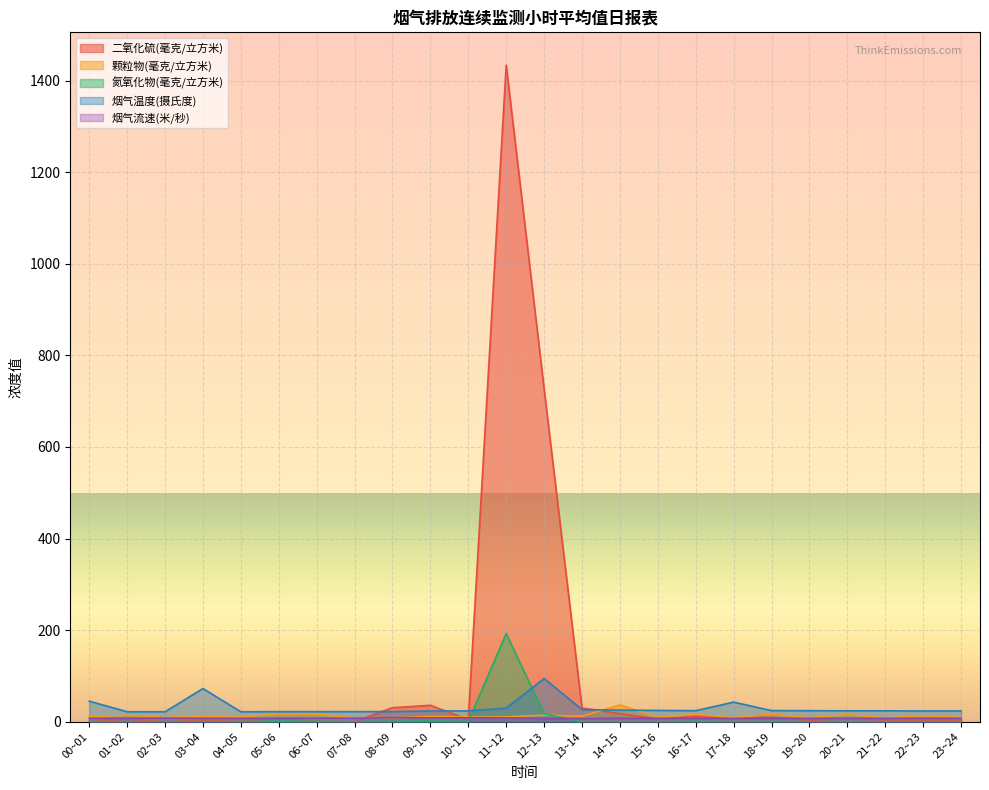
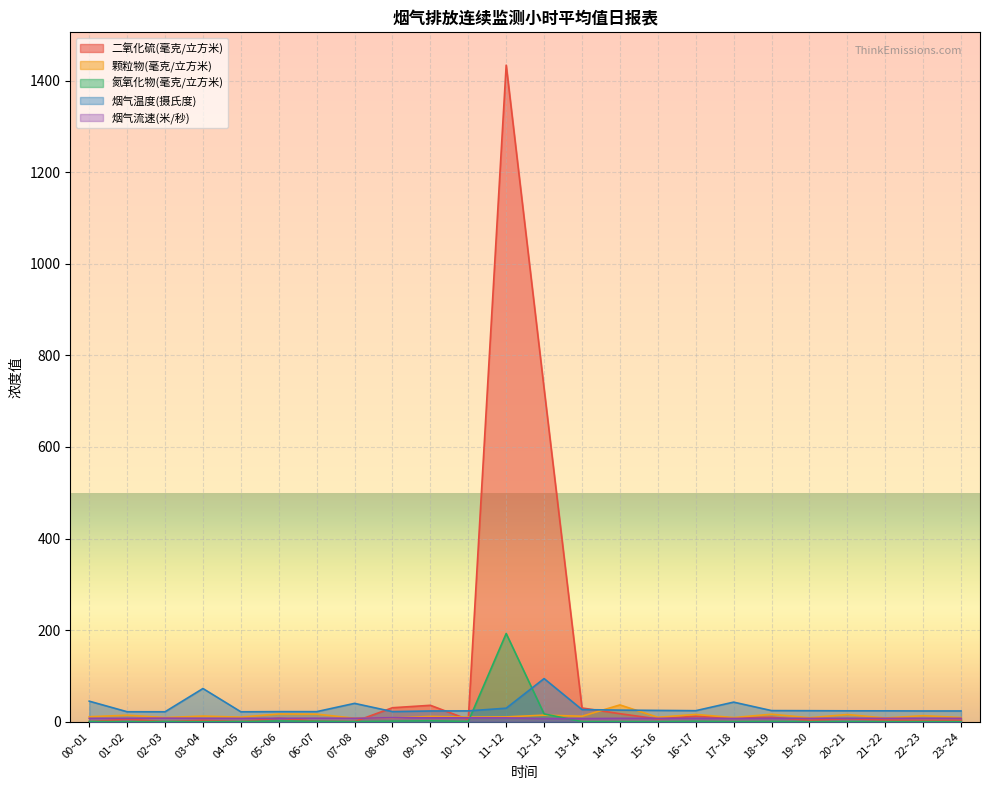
烟气温度(摄氏度), 07~08: 20 -> 40
